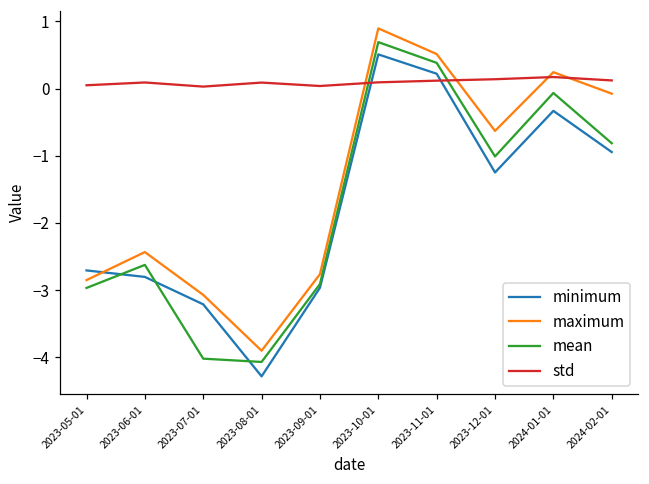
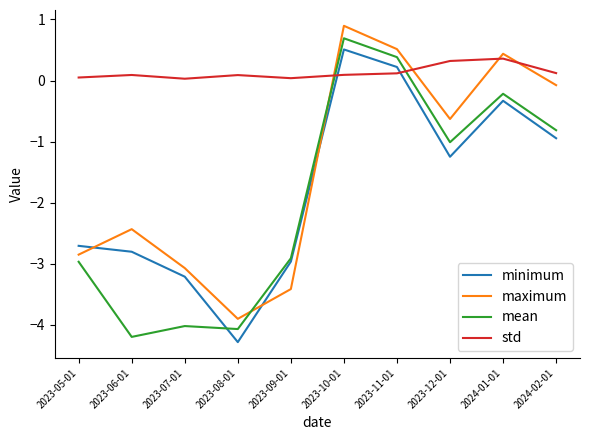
mean, 2023-06-01: -2.6 -> -4.2
maximum, 2023-09-01: -2.8 -> -3.4
std, 2023-12-01: 0.1 -> 0.3
maximum, 2024-01-01: 0.2 -> 0.4
mean, 2024-01-01: -0.1 -> -0.2
std, 2024-01-01: 0.2 -> 0.4
